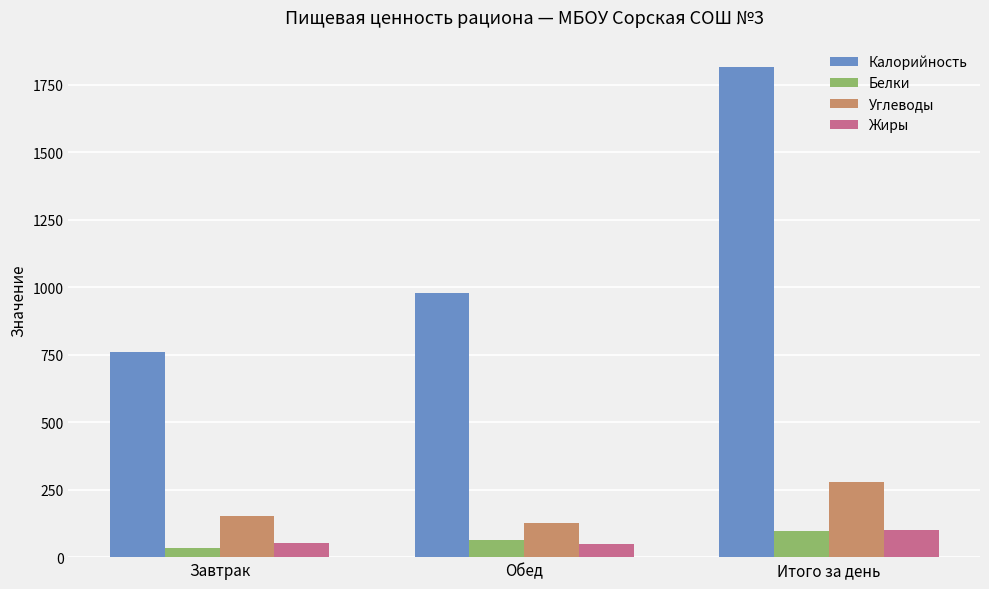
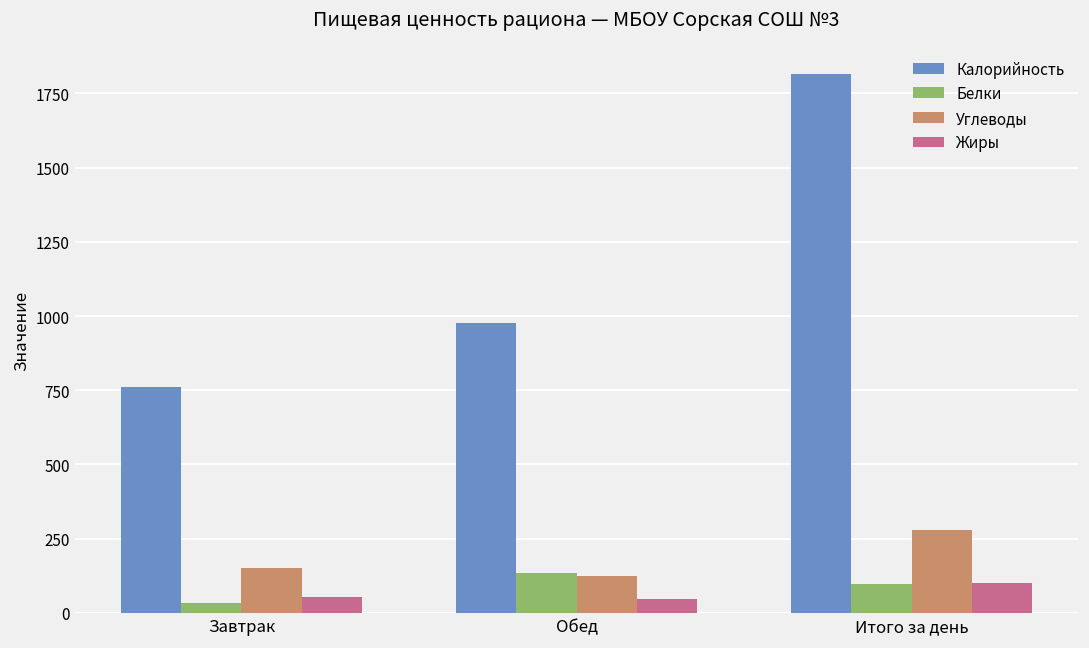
Белки, Обед: 60 -> 140
